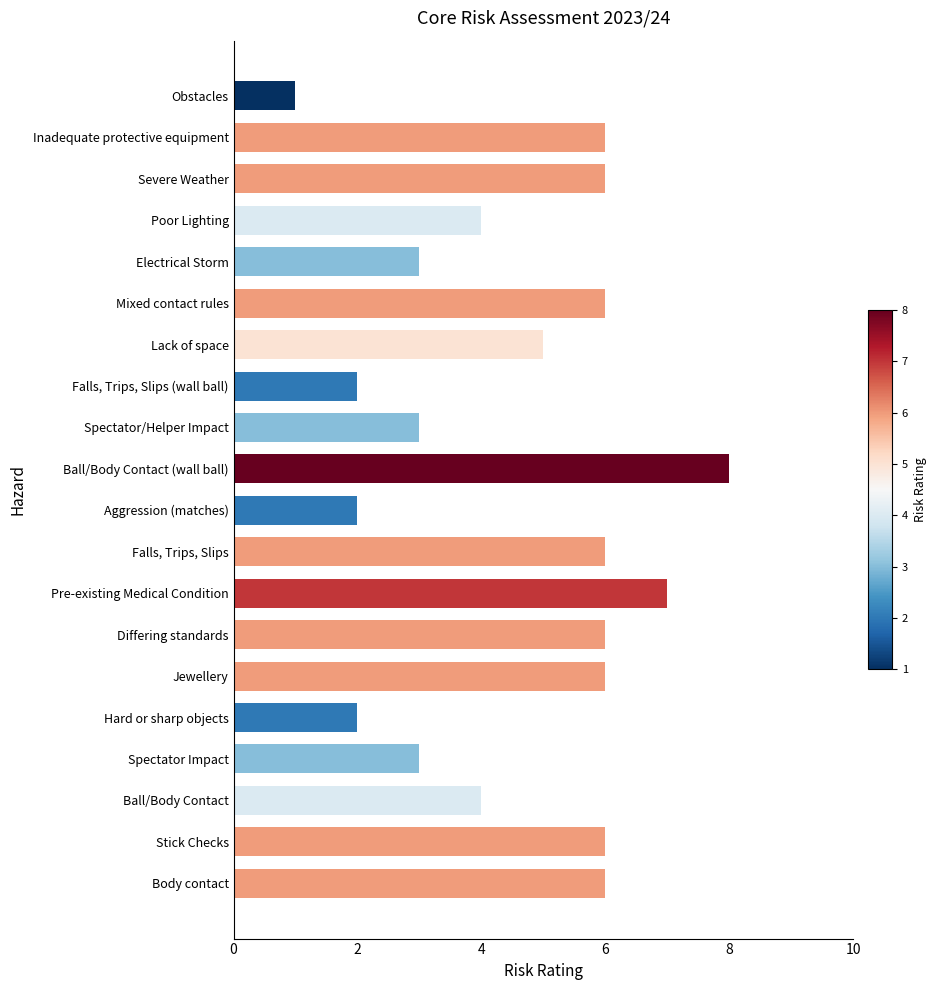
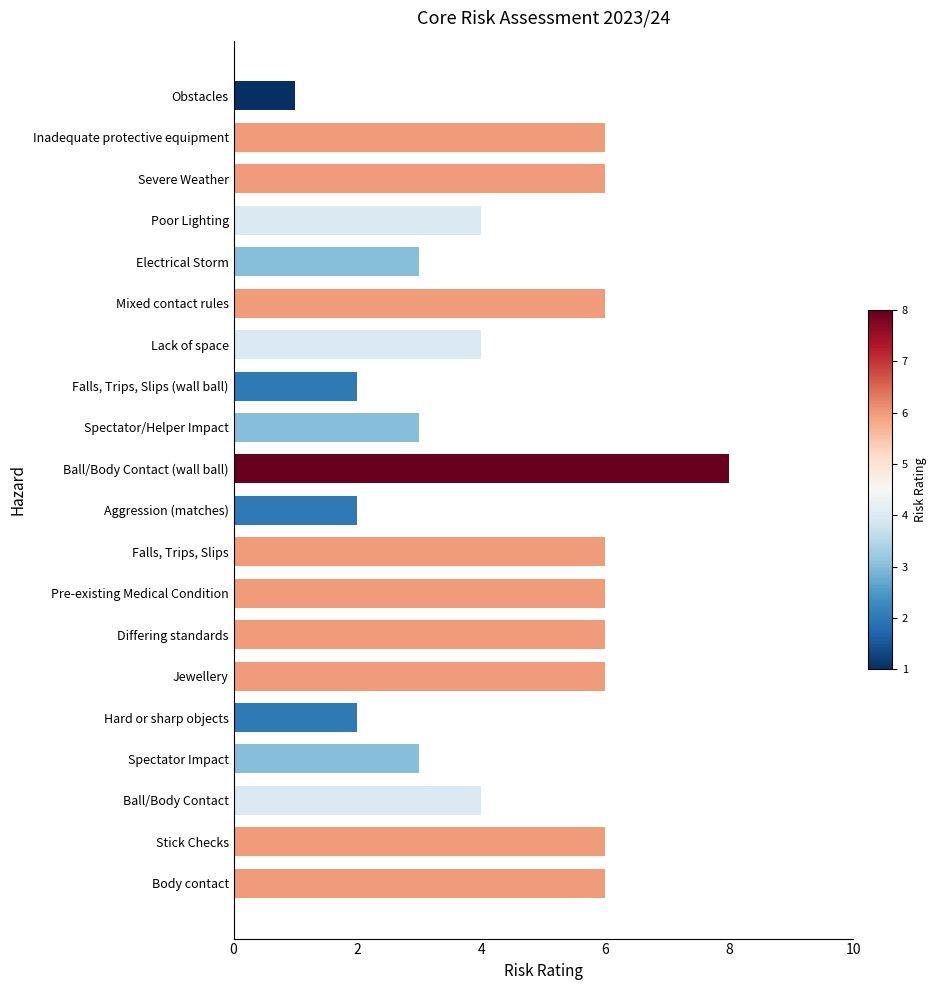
Lack of space: 5 -> 4
Pre-existing Medical Condition: 7 -> 6
